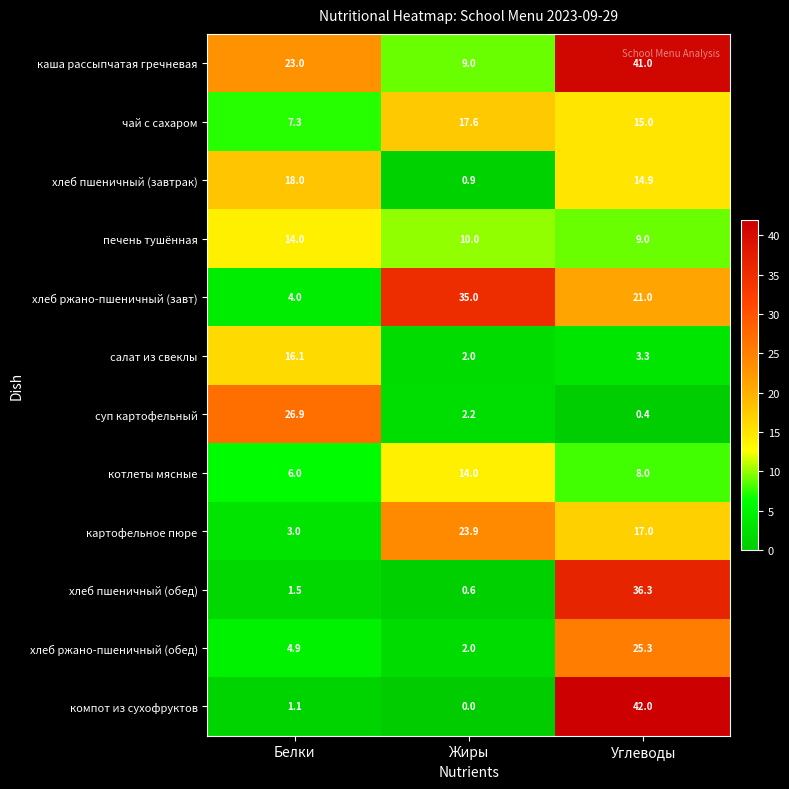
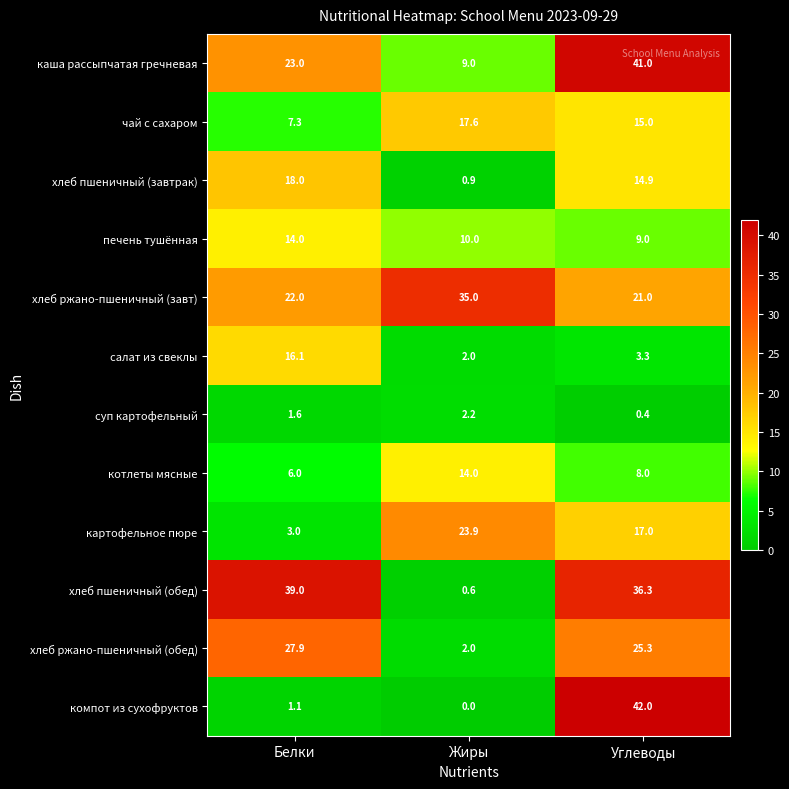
хлеб ржано-пшеничный (завт), Белки: 4.0 -> 22.0
суп картофельный, Белки: 26.9 -> 1.6
хлеб пшеничный (обед), Белки: 1.5 -> 39.0
хлеб ржано-пшеничный (обед), Белки: 4.9 -> 27.9
